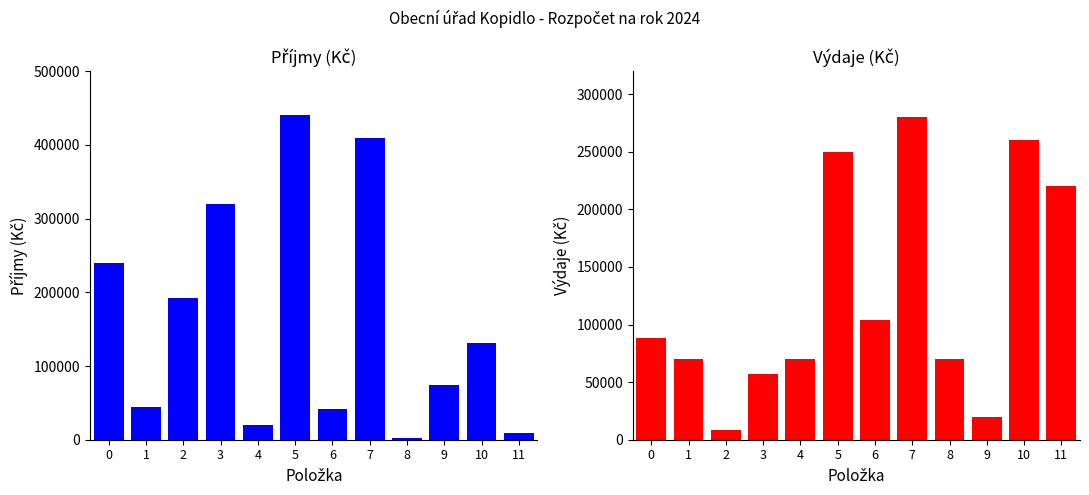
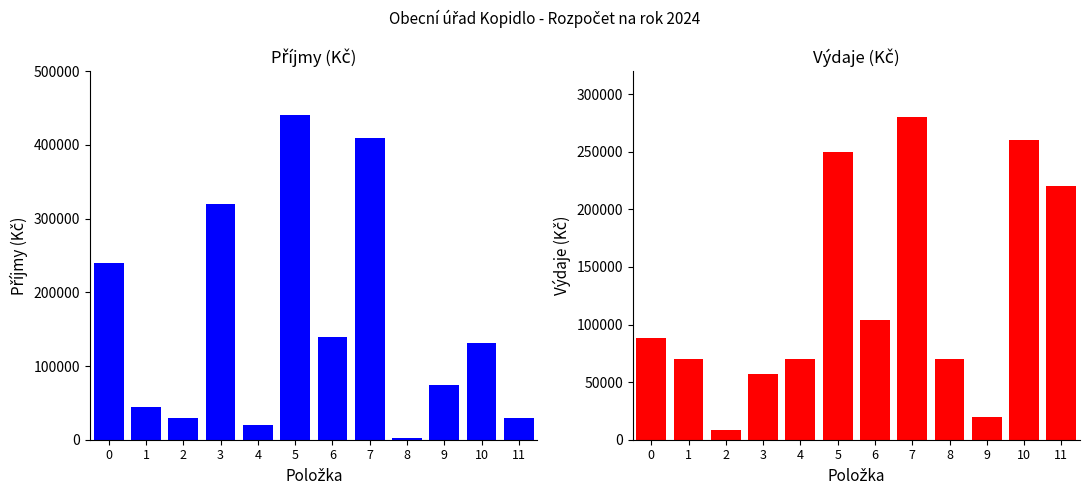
Příjmy (Kč), 2: 190000 -> 30000
Příjmy (Kč), 6: 40000 -> 140000
Příjmy (Kč), 11: 10000 -> 30000
